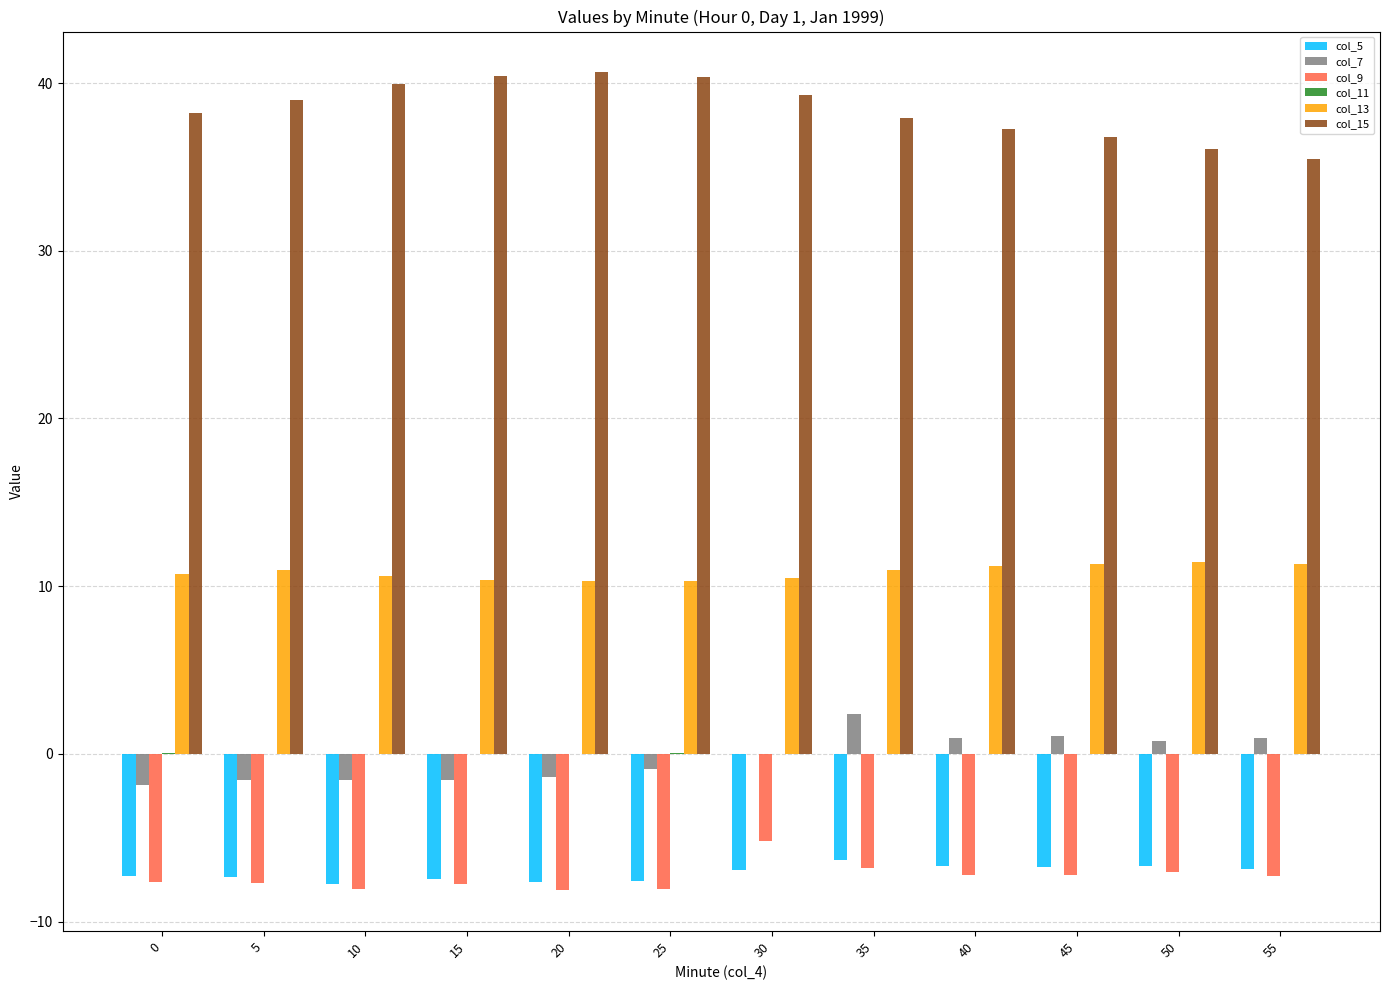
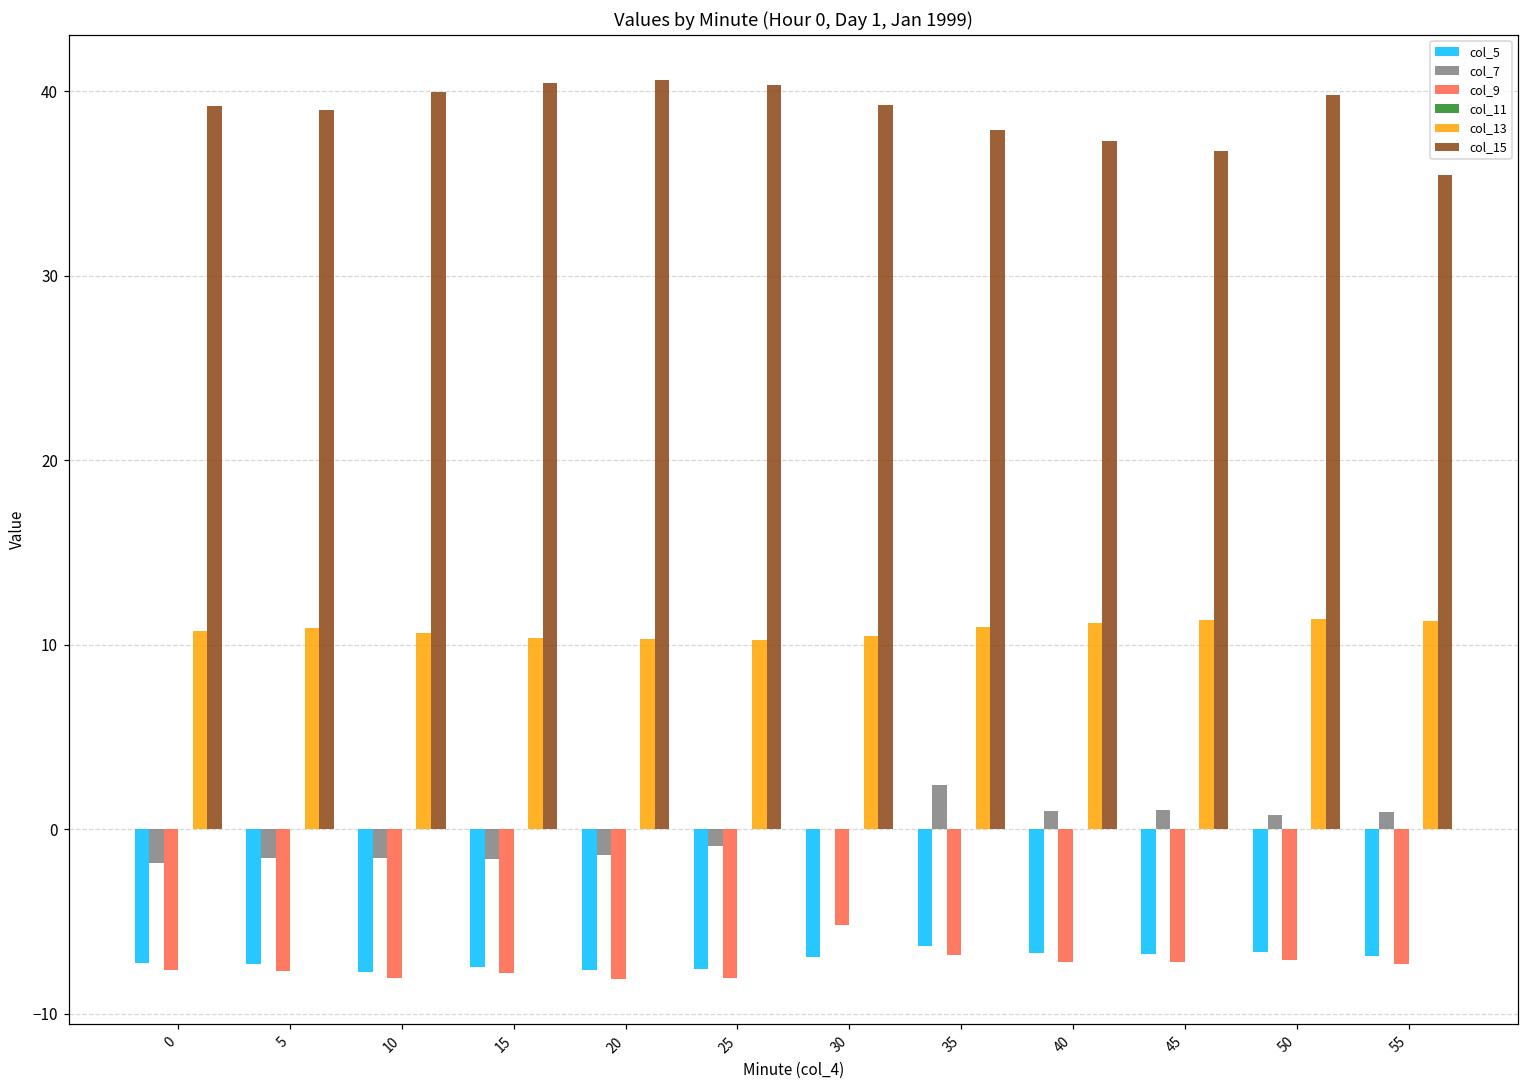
col_15, 0: 38.2 -> 39.2
col_15, 50: 36.1 -> 39.8
